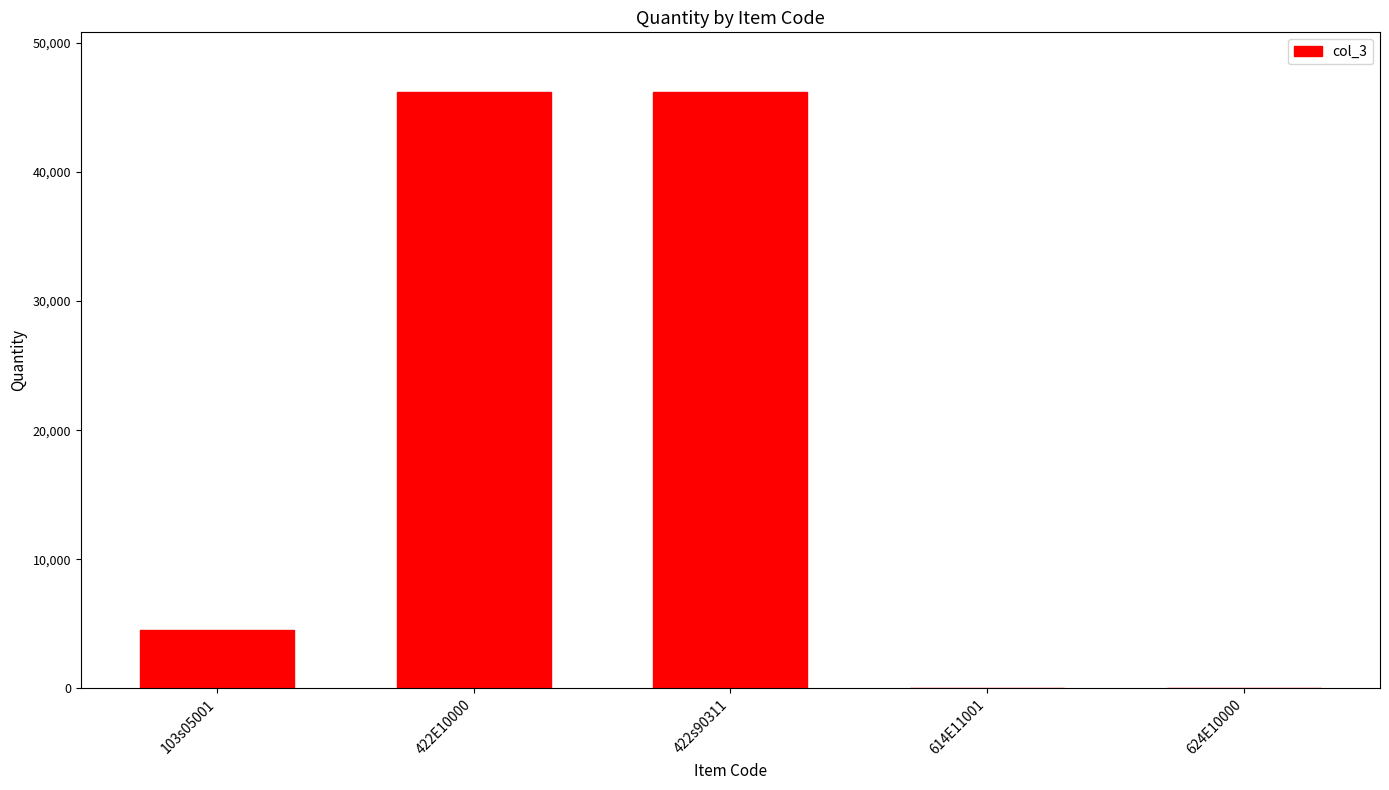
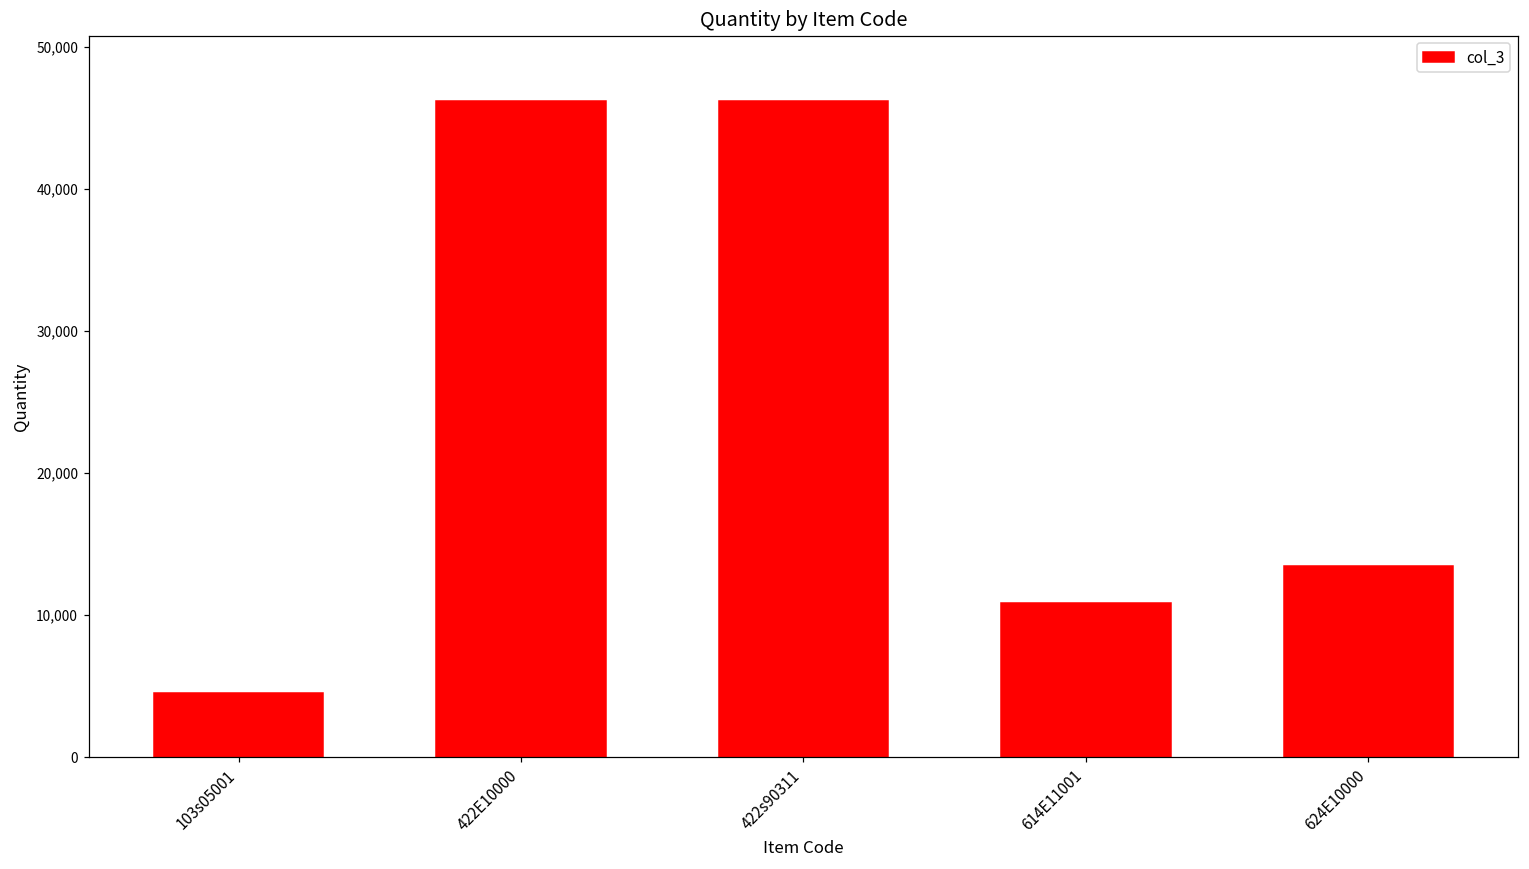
614E11001: 0 -> 10,900
624E10000: 0 -> 13,400
